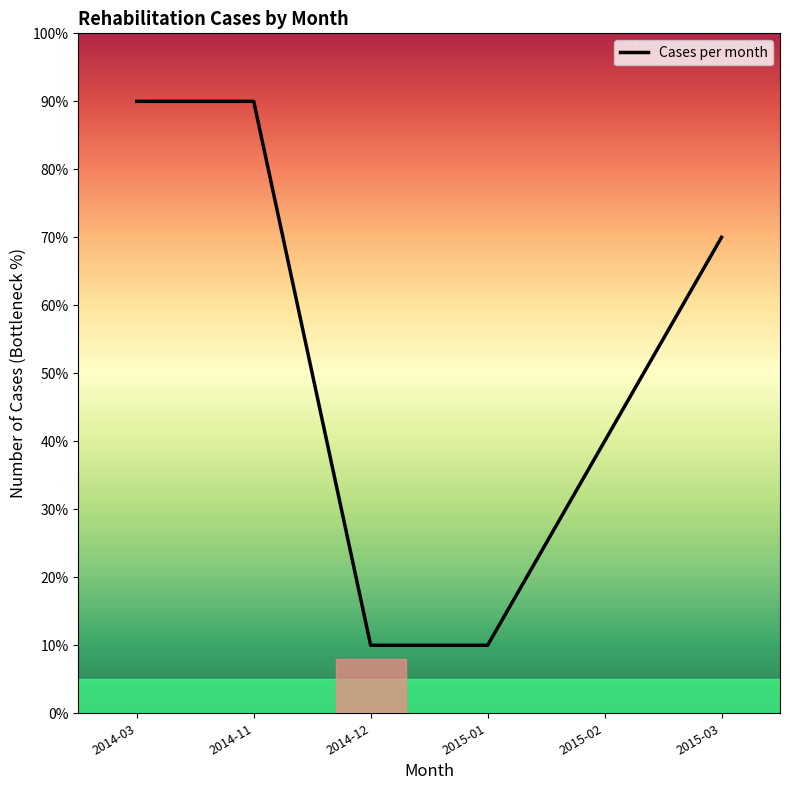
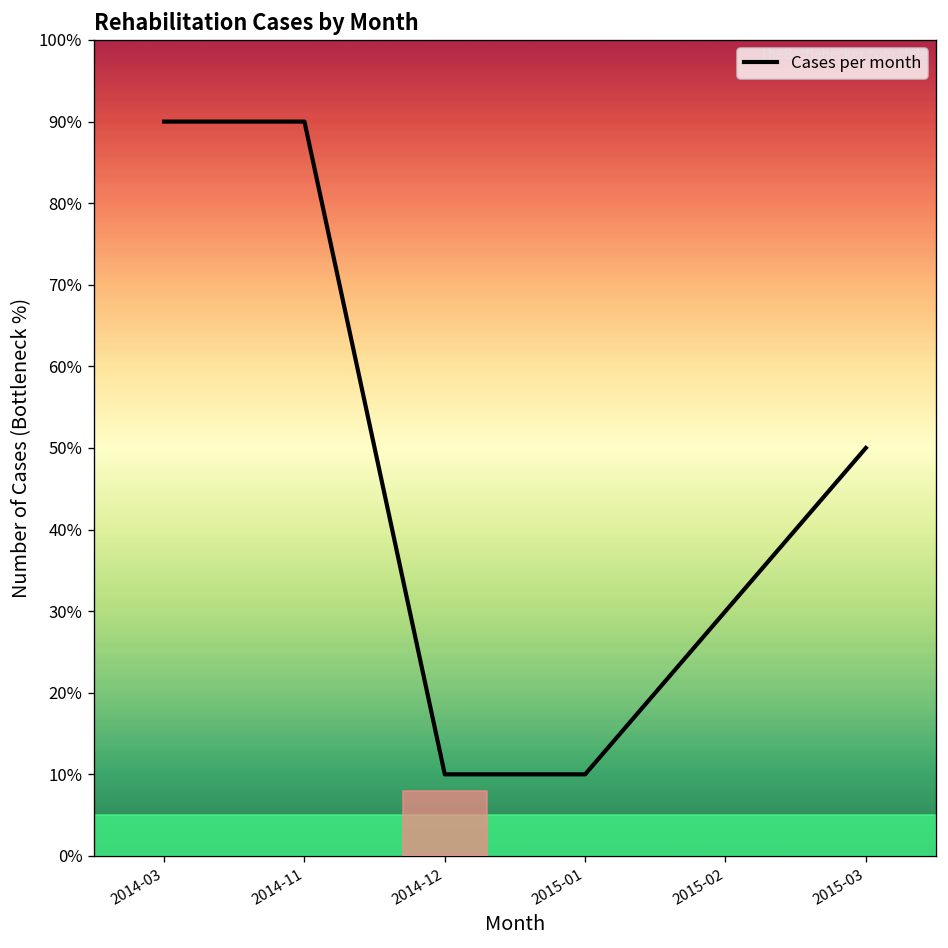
2015-02: 40% -> 30%
2015-03: 70% -> 50%
